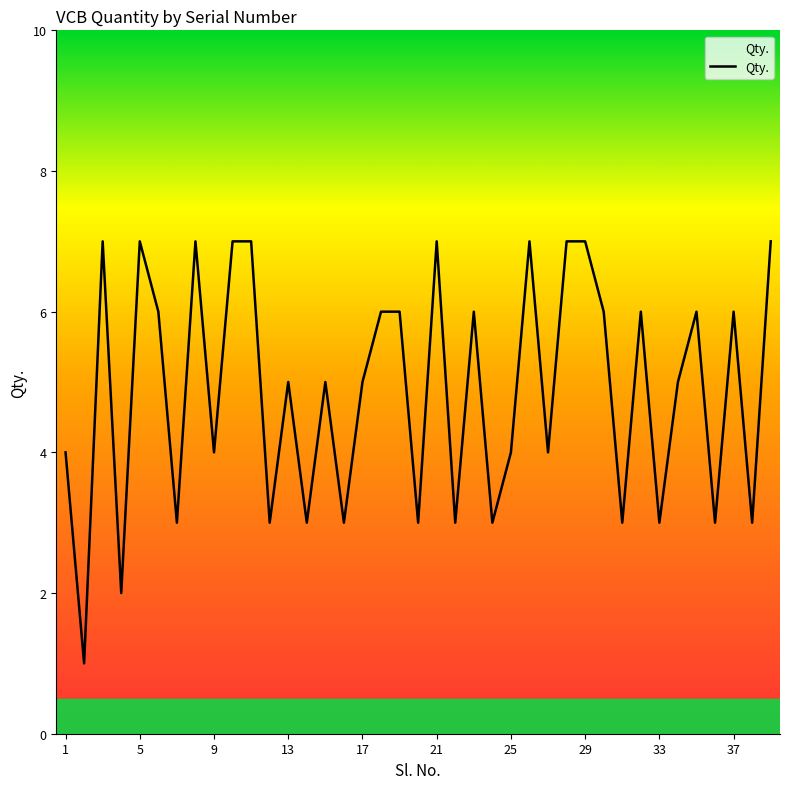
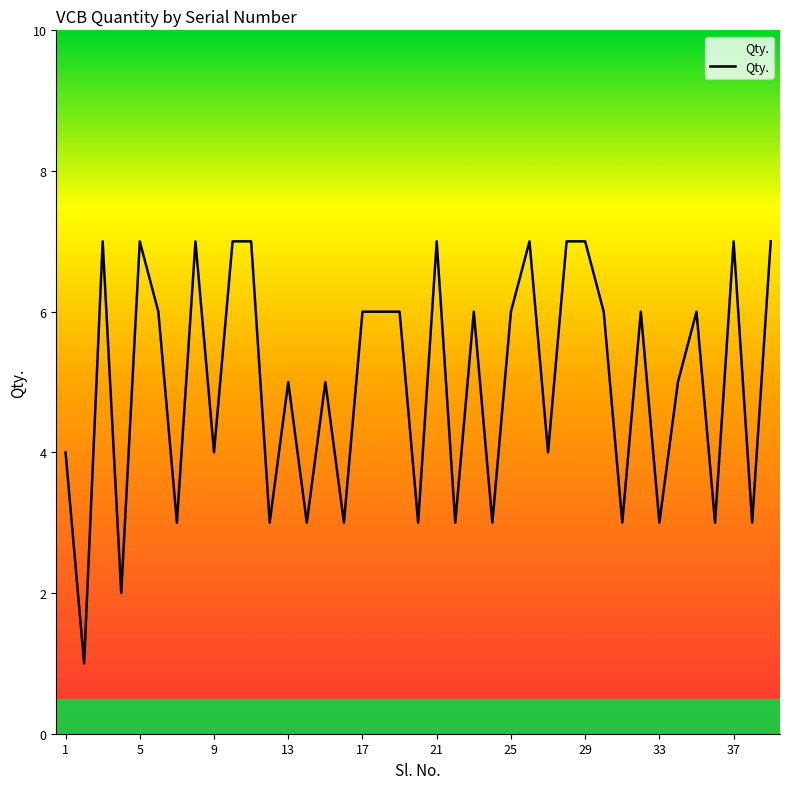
17: 5 -> 6
25: 4 -> 6
37: 6 -> 7
